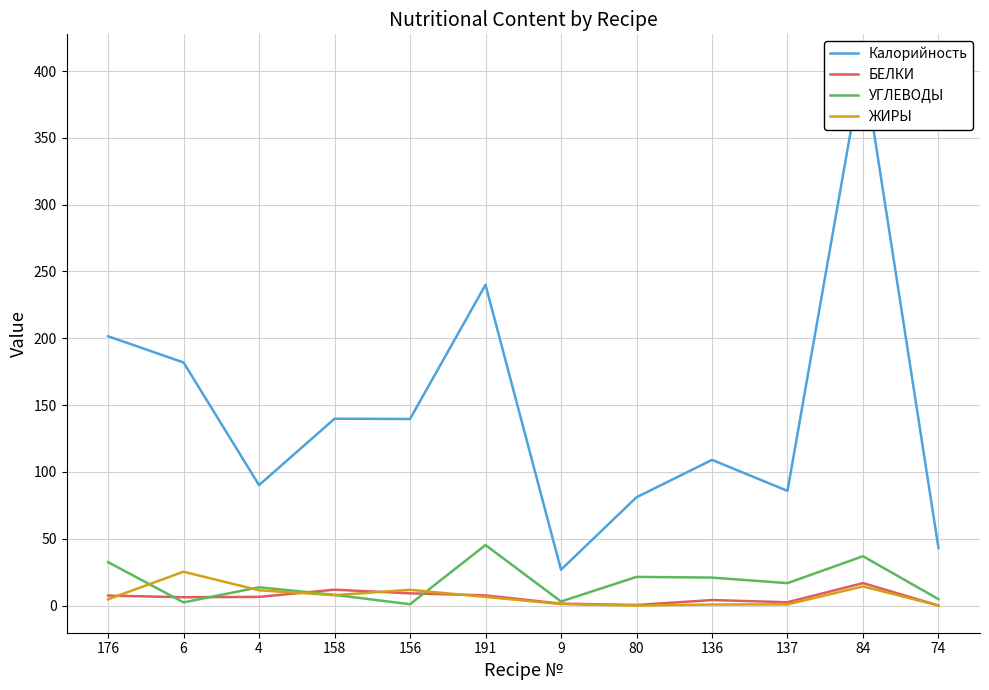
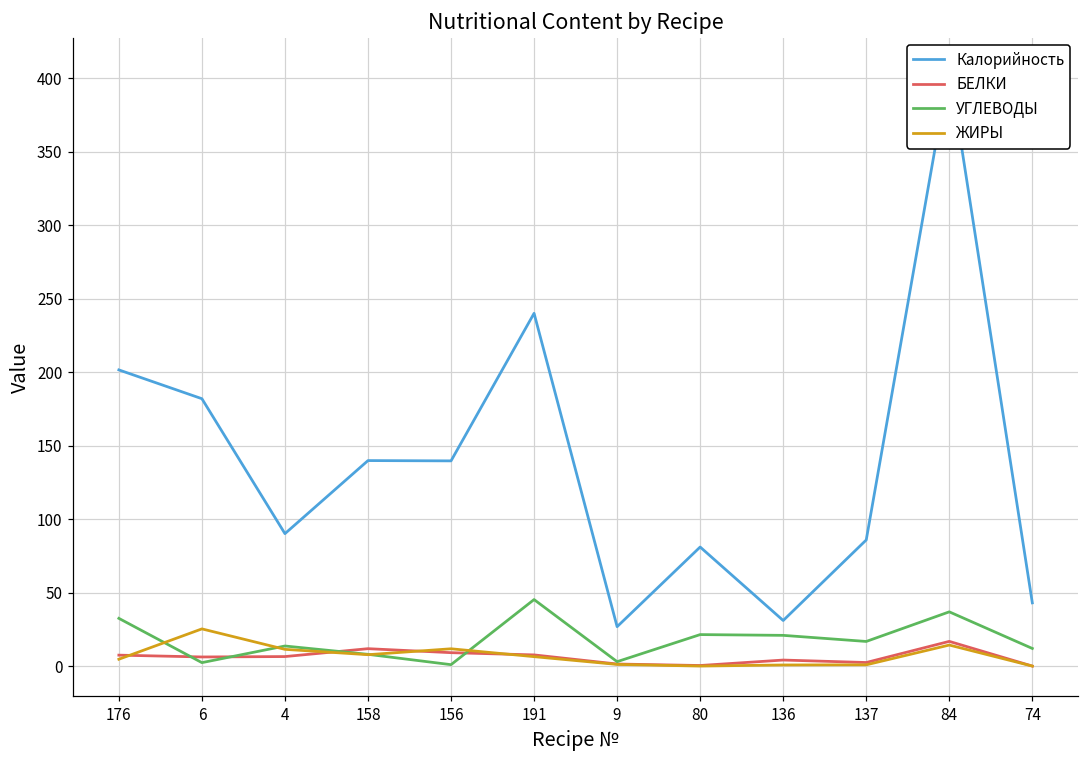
Калорийность, 136: 109 -> 31
УГЛЕВОДЫ, 74: 5 -> 12
